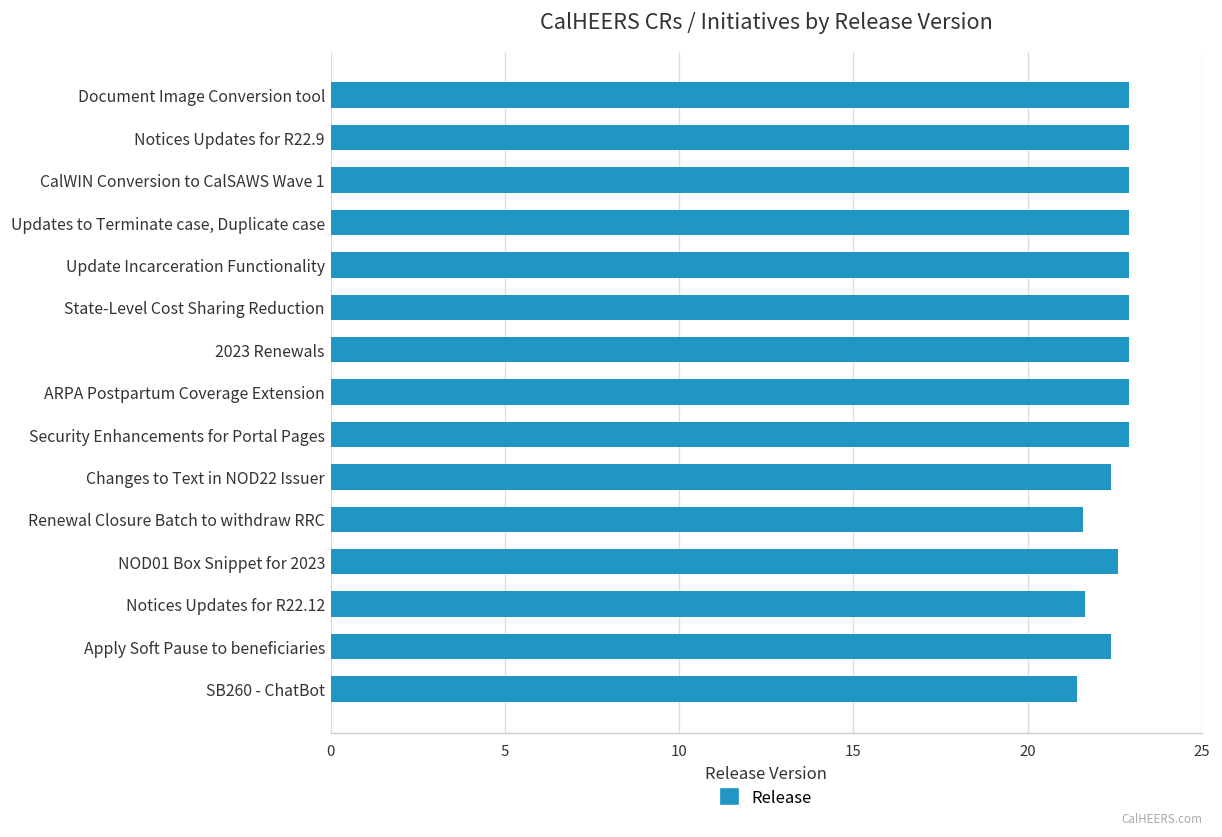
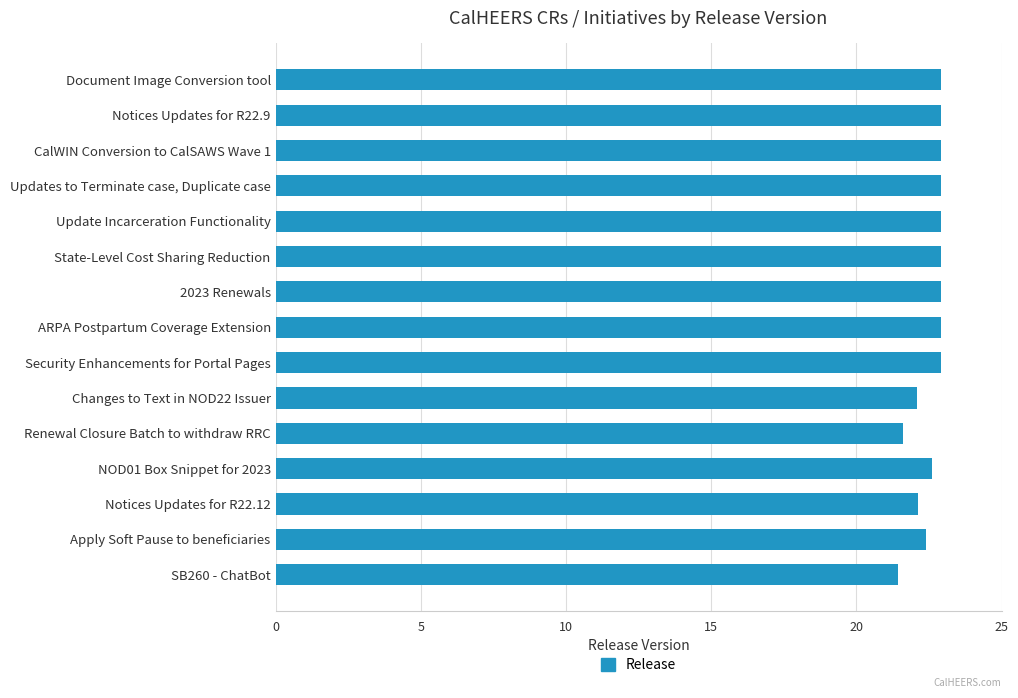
Changes to Text in NOD22 Issuer: 22.4 -> 22.1
Notices Updates for R22.12: 21.6 -> 22.1
